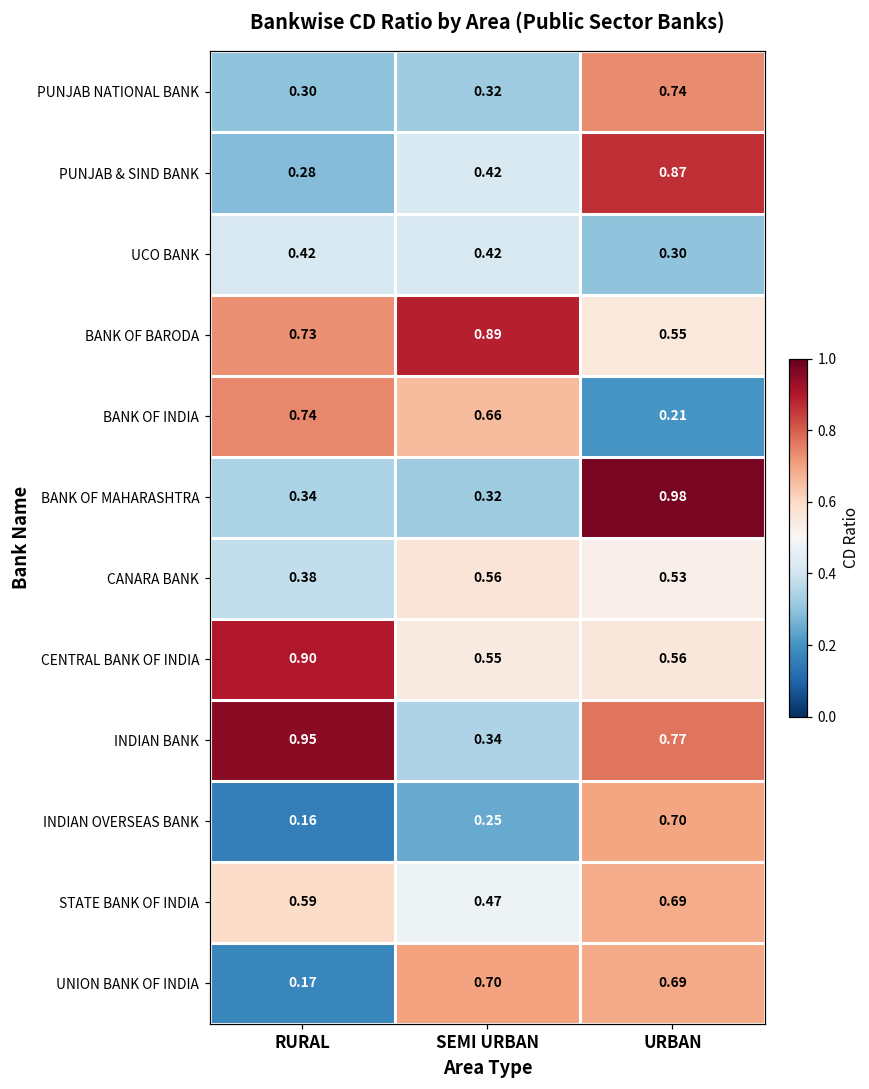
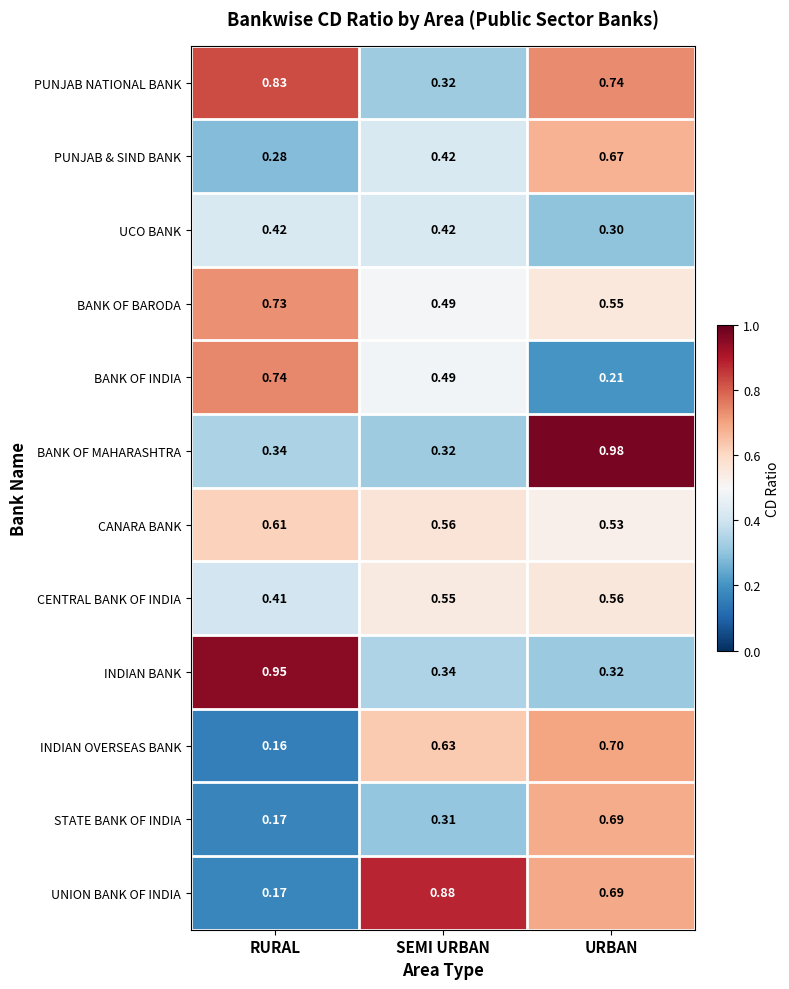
PUNJAB NATIONAL BANK, RURAL: 0.30 -> 0.83
PUNJAB & SIND BANK, URBAN: 0.87 -> 0.67
BANK OF BARODA, SEMI URBAN: 0.89 -> 0.49
BANK OF INDIA, SEMI URBAN: 0.66 -> 0.49
CANARA BANK, RURAL: 0.38 -> 0.61
CENTRAL BANK OF INDIA, RURAL: 0.90 -> 0.41
INDIAN BANK, URBAN: 0.77 -> 0.32
INDIAN OVERSEAS BANK, SEMI URBAN: 0.25 -> 0.63
STATE BANK OF INDIA, RURAL: 0.59 -> 0.17
STATE BANK OF INDIA, SEMI URBAN: 0.47 -> 0.31
UNION BANK OF INDIA, SEMI URBAN: 0.70 -> 0.88
